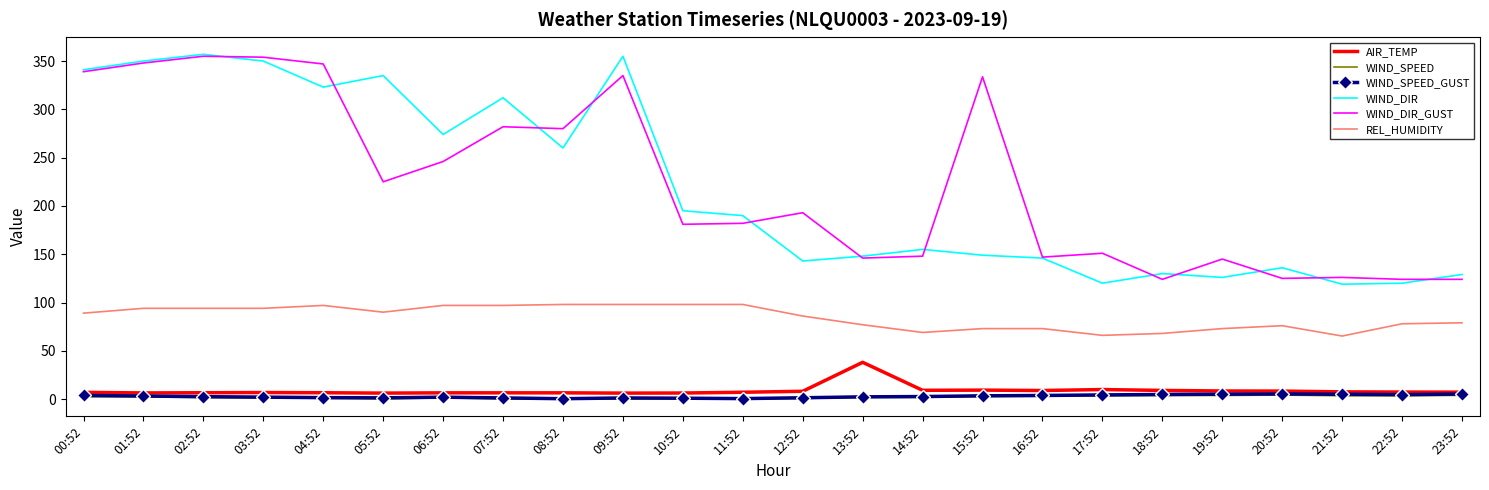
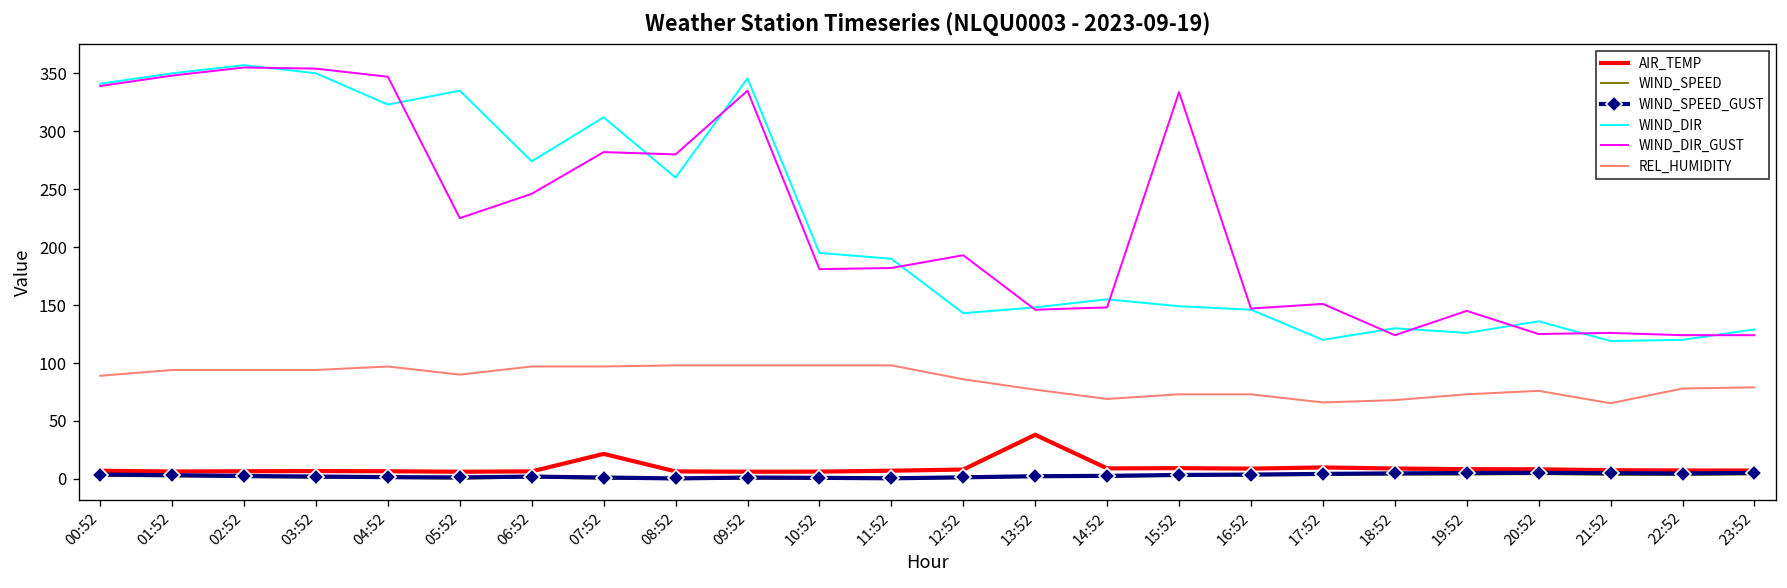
AIR_TEMP, 07:52: 10 -> 20
WIND_DIR, 09:52: 360 -> 350
